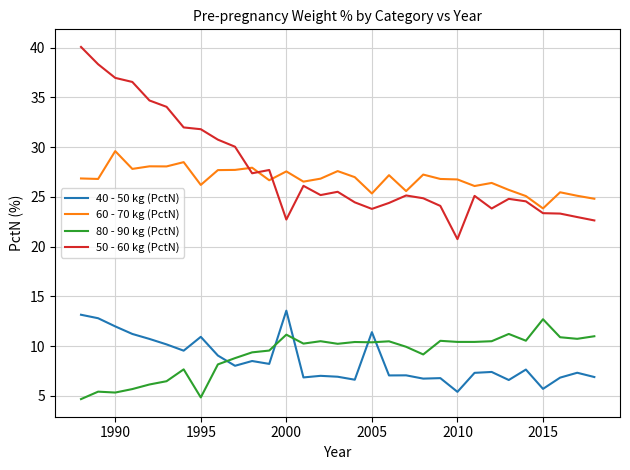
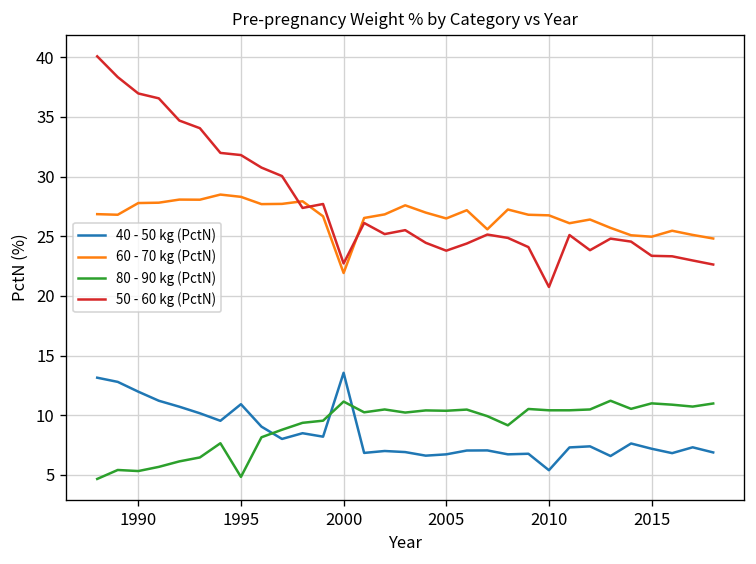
60 - 70 kg (PctN), 1990: 30 -> 28
60 - 70 kg (PctN), 1995: 26 -> 28
60 - 70 kg (PctN), 2000: 28 -> 22
40 - 50 kg (PctN), 2005: 11 -> 7
60 - 70 kg (PctN), 2005: 25 -> 26
40 - 50 kg (PctN), 2015: 6 -> 7
60 - 70 kg (PctN), 2015: 24 -> 25
80 - 90 kg (PctN), 2015: 13 -> 11
